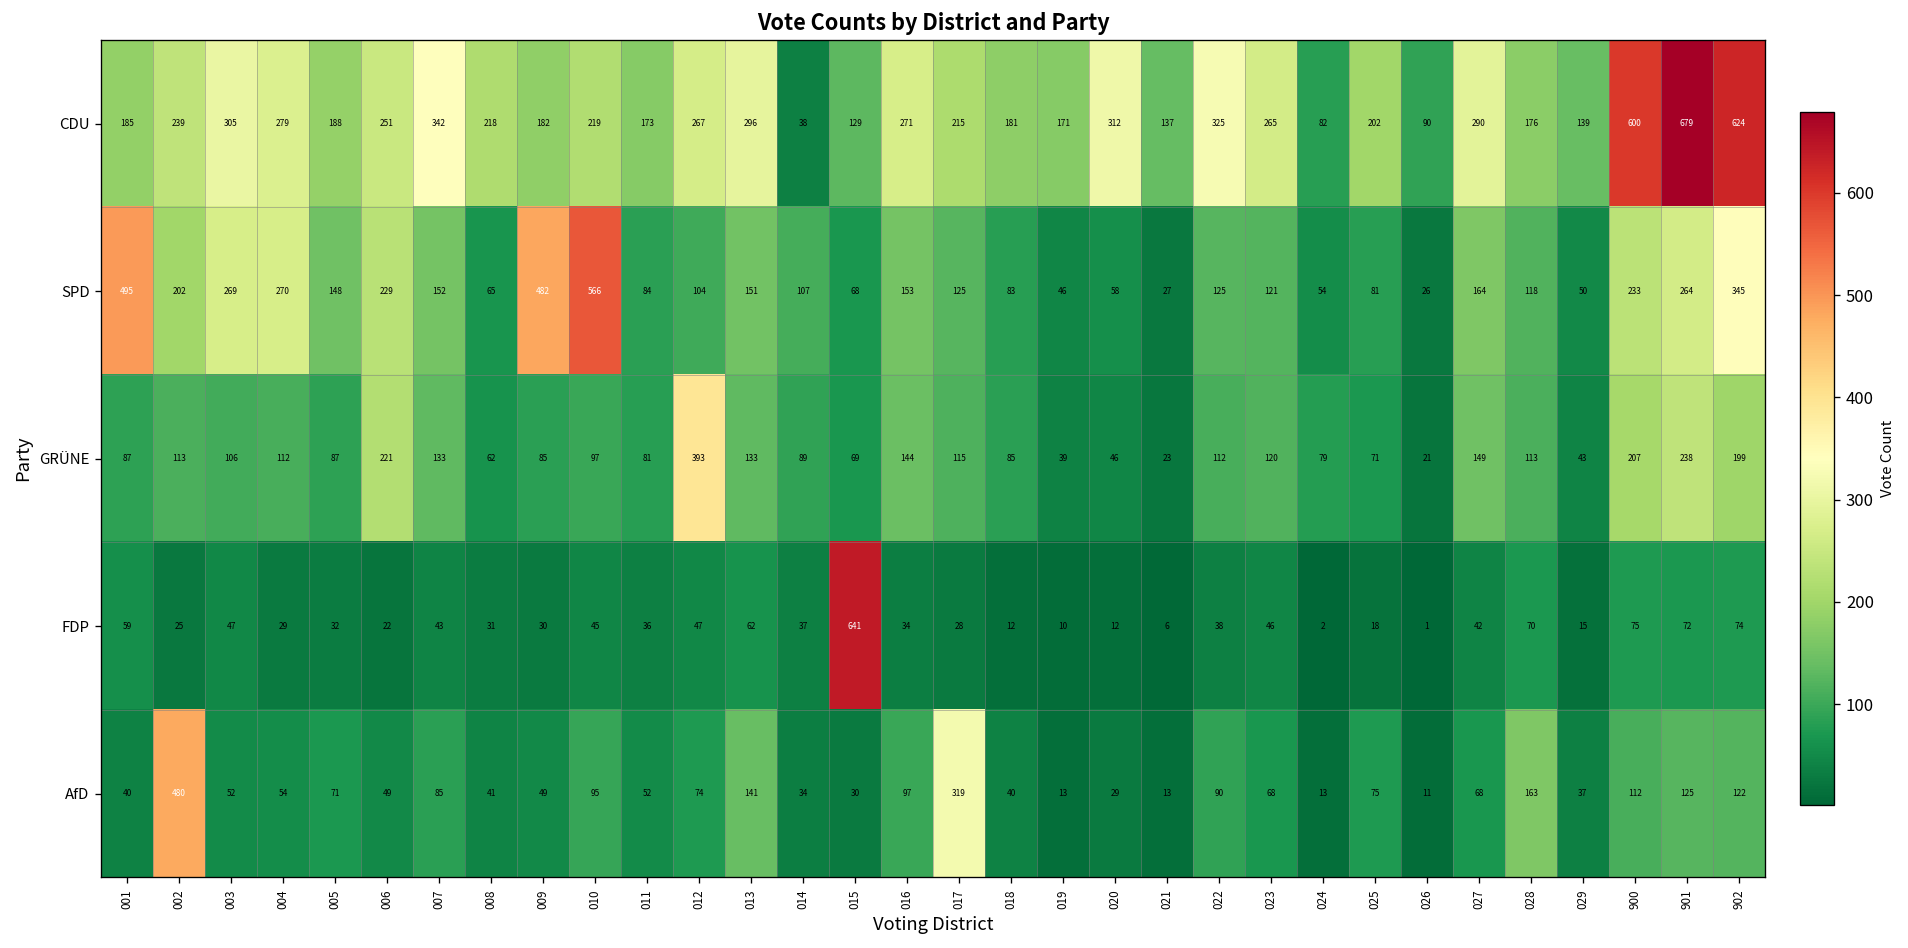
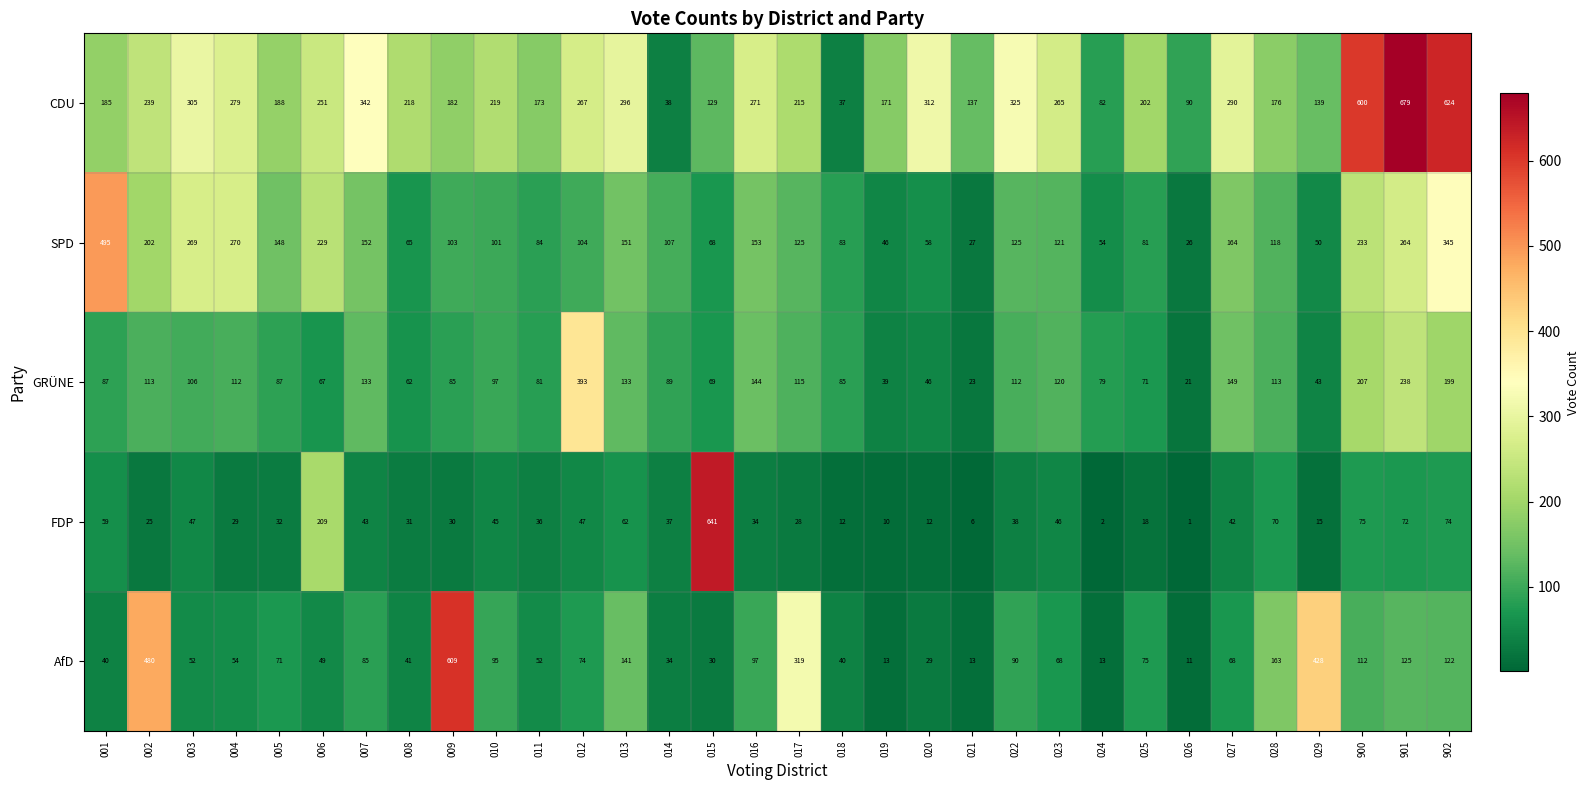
CDU, 018: 181 -> 37
SPD, 009: 482 -> 103
SPD, 010: 566 -> 101
GRÜNE, 006: 221 -> 67
FDP, 006: 22 -> 209
AfD, 009: 49 -> 609
AfD, 029: 37 -> 428
